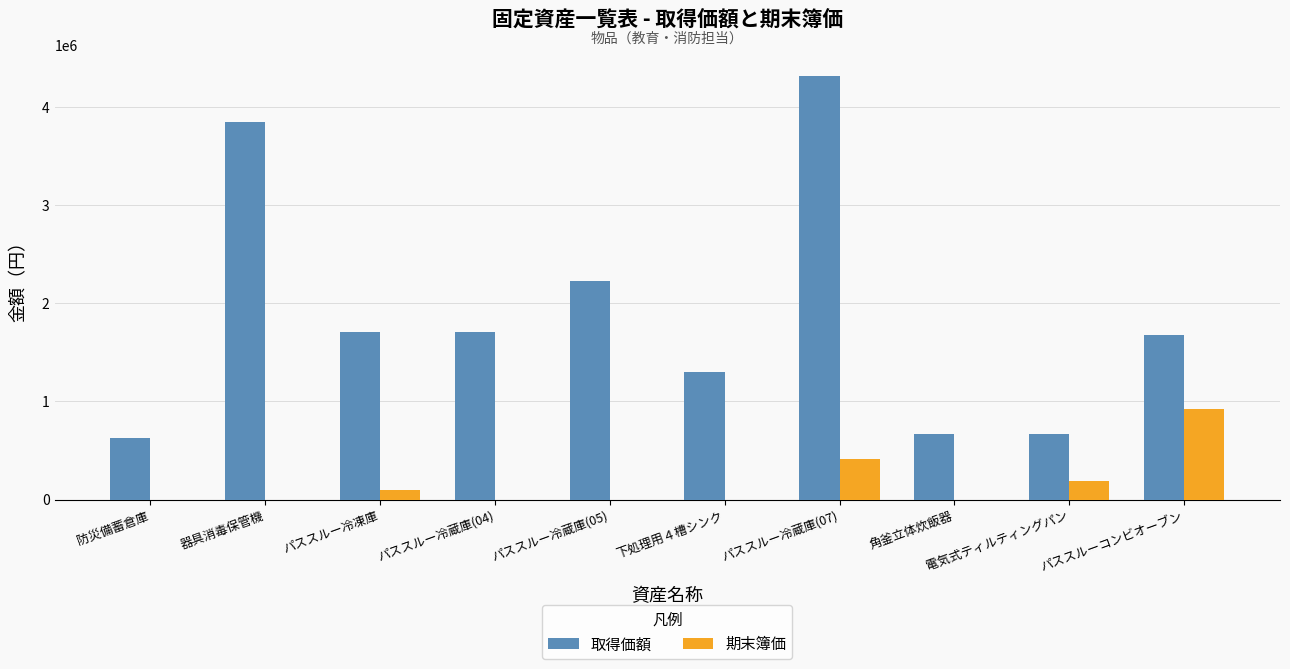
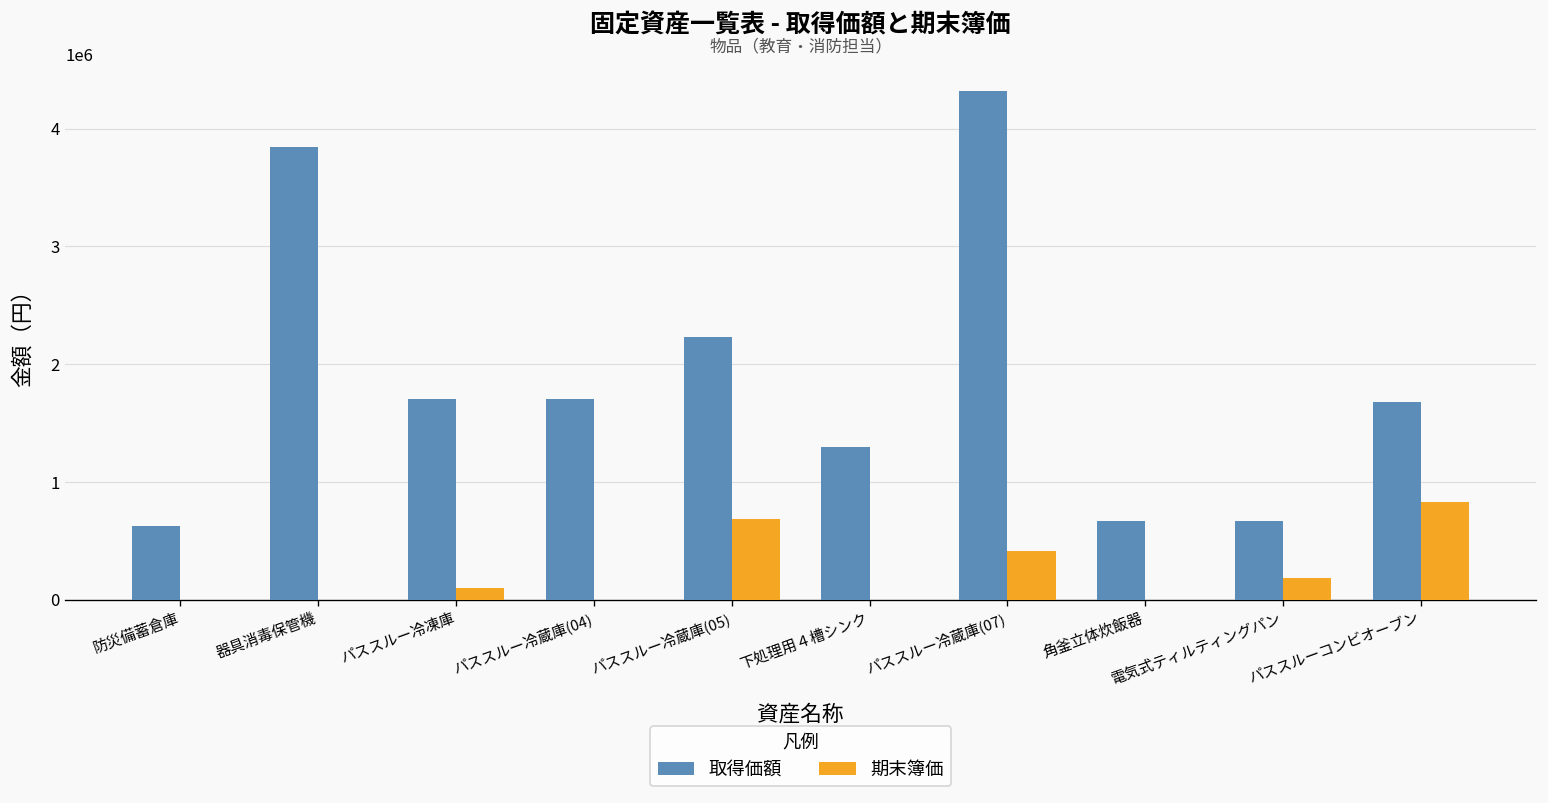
期末簿価, パススルー冷蔵庫(05): 0 -> 700000
期末簿価, パススルーコンビオーブン: 900000 -> 800000
